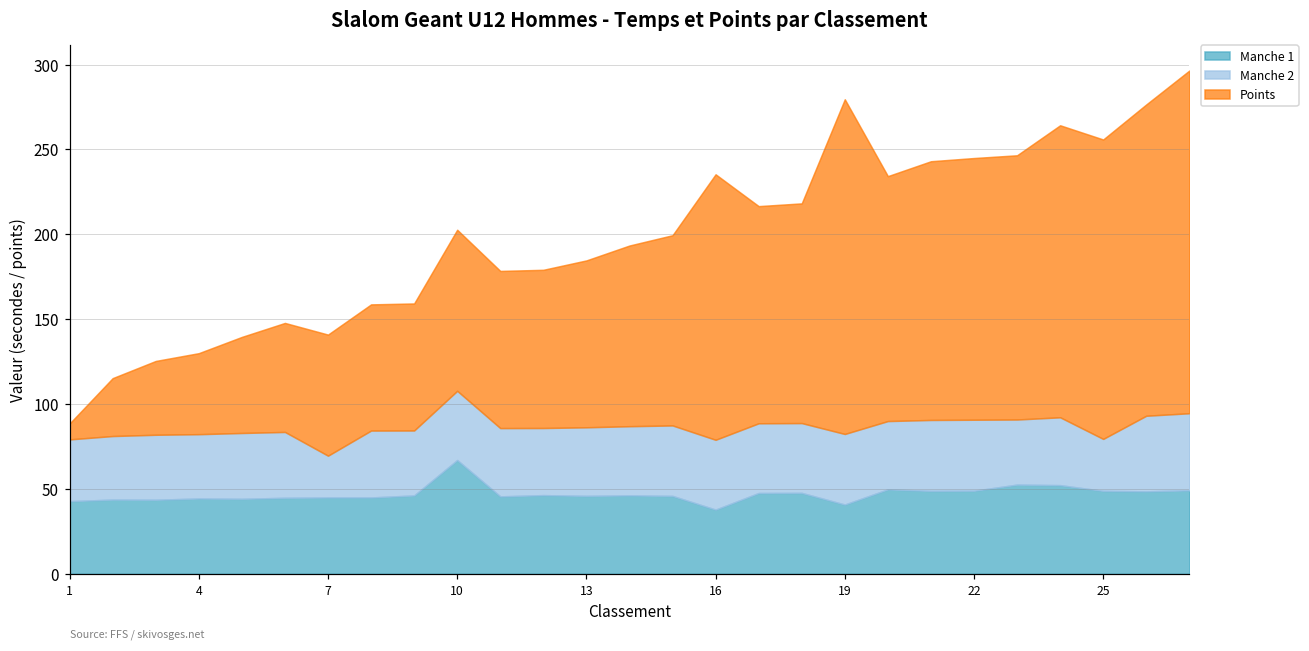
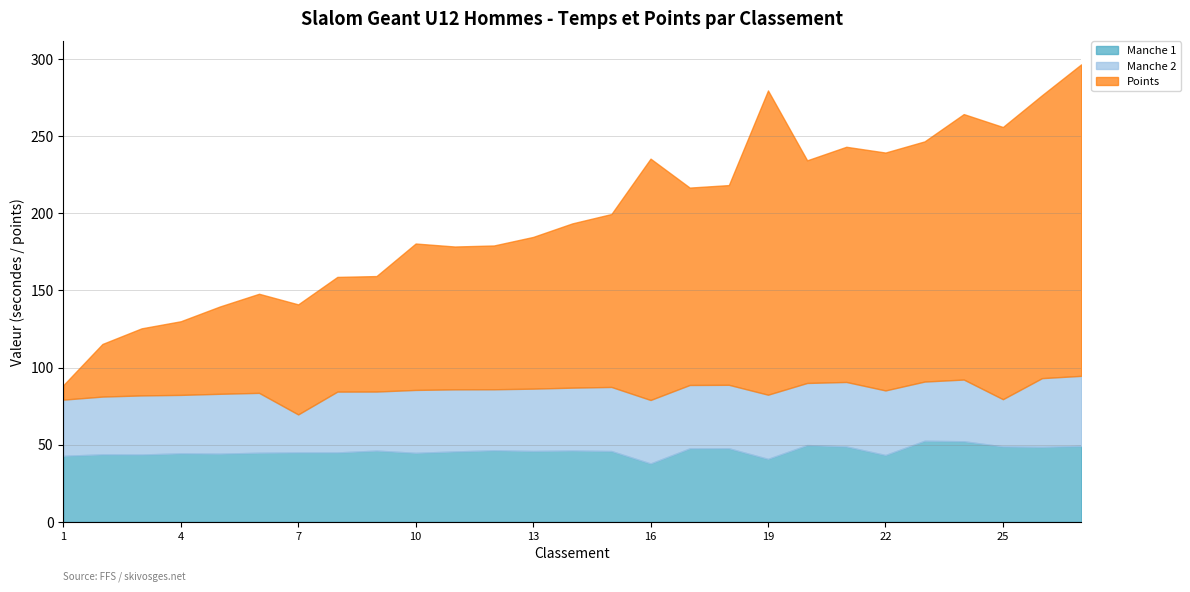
Manche 1, 10: 67 -> 45
Manche 1, 22: 49 -> 43
